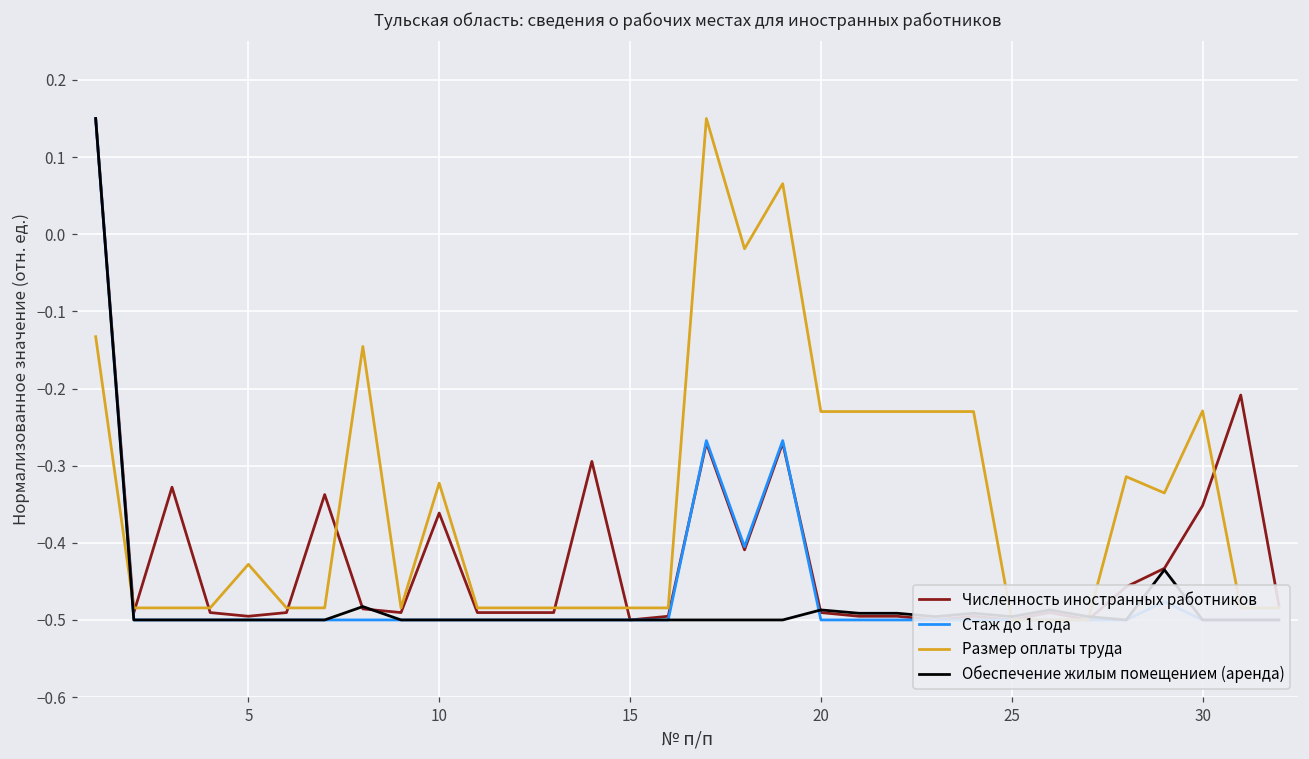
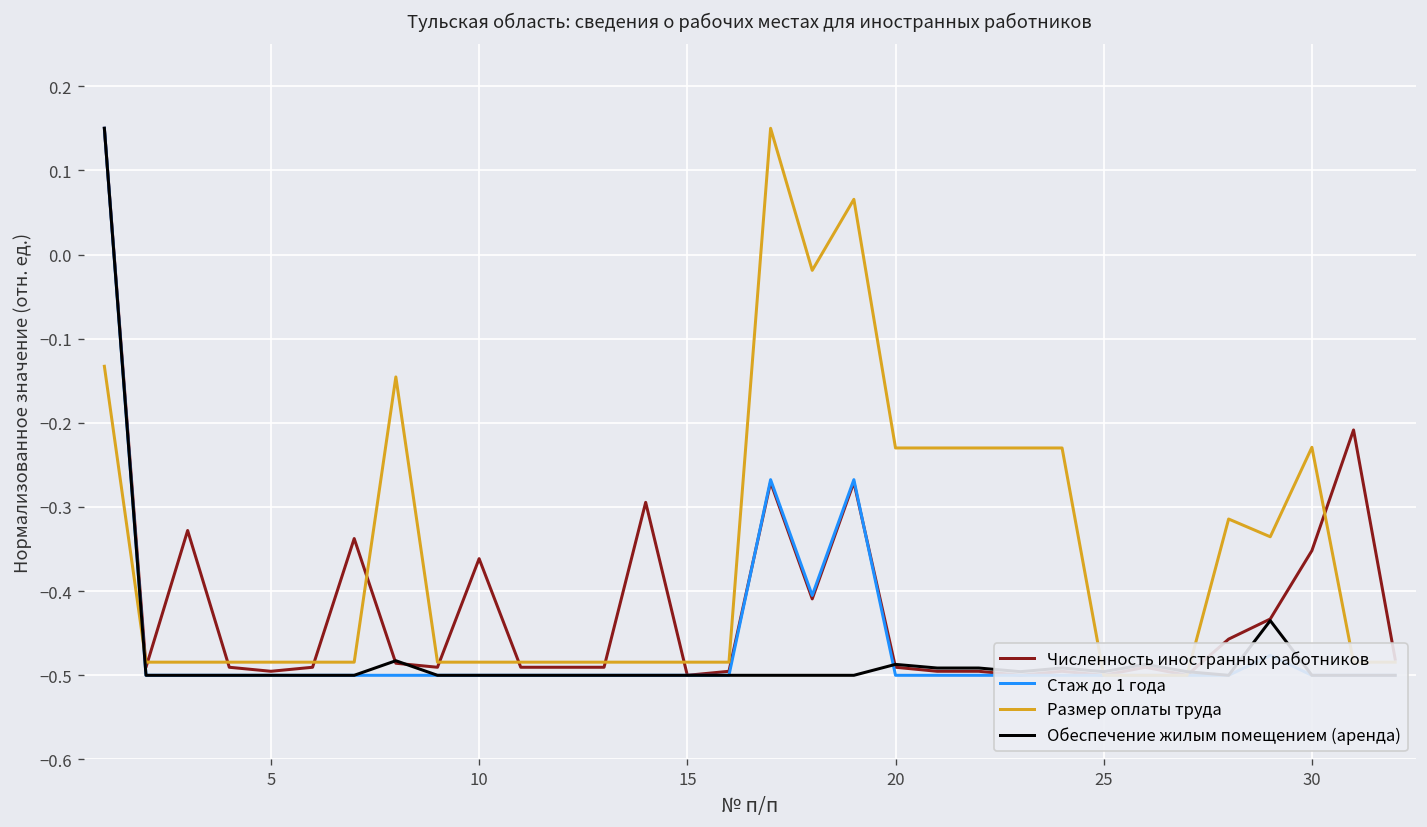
Размер оплаты труда, 5: -0.43 -> -0.48
Размер оплаты труда, 10: -0.32 -> -0.48
